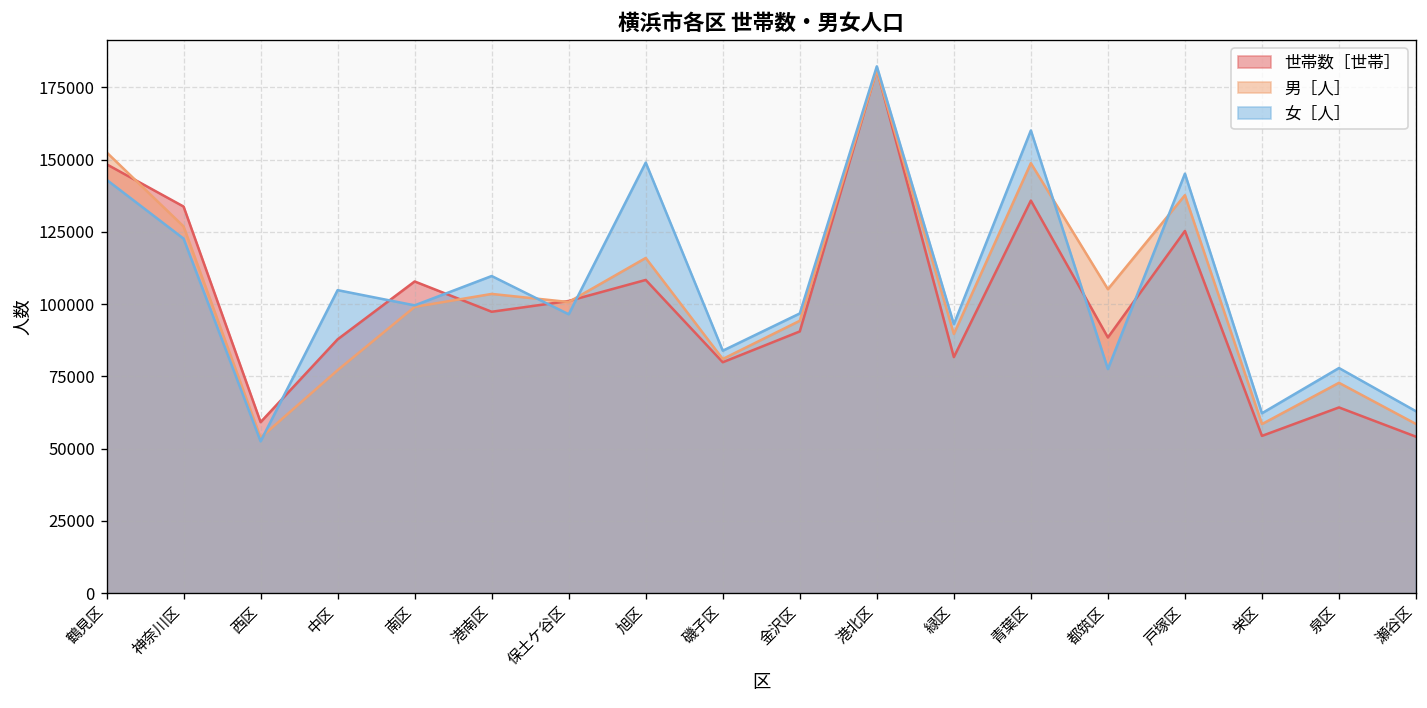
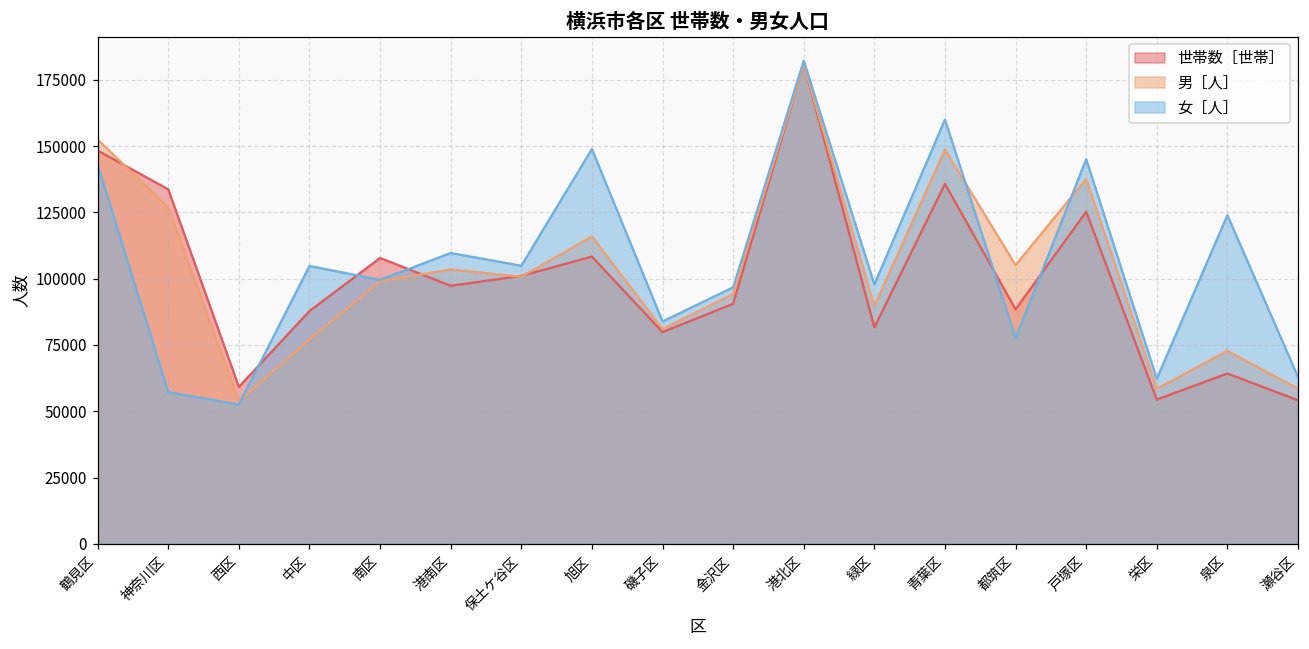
女［人］, 神奈川区: 123000 -> 57000
女［人］, 保土ケ谷区: 96000 -> 105000
女［人］, 緑区: 93000 -> 98000
女［人］, 泉区: 78000 -> 124000
